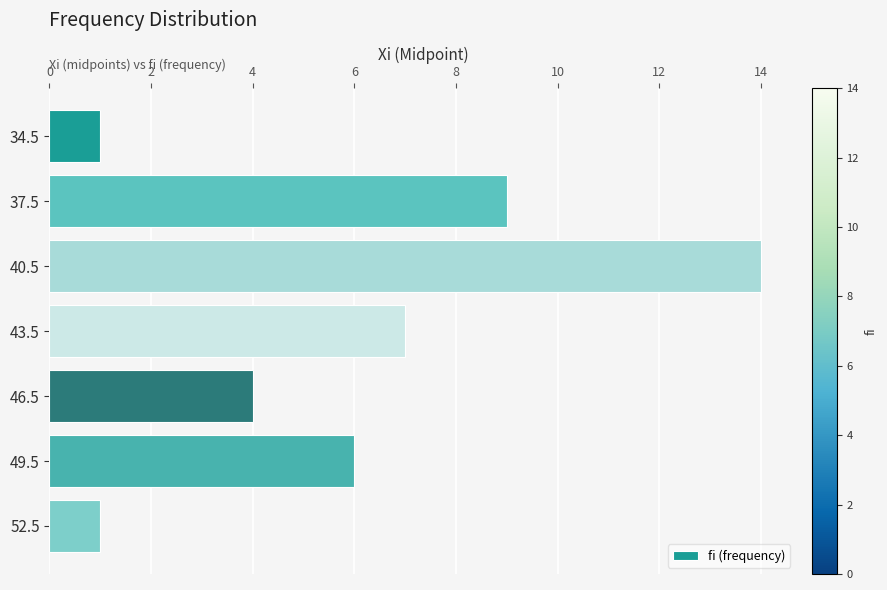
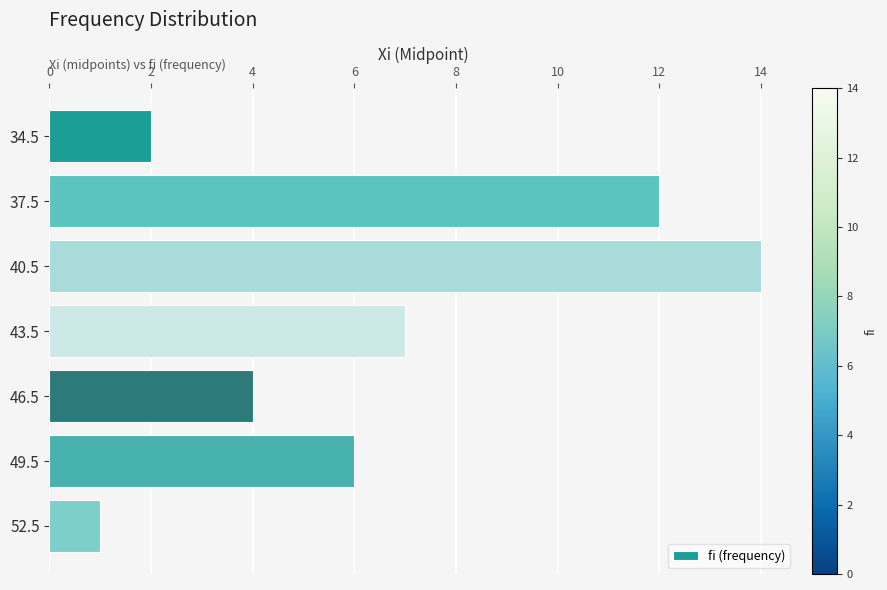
34.5: 1 -> 2
37.5: 9 -> 12
